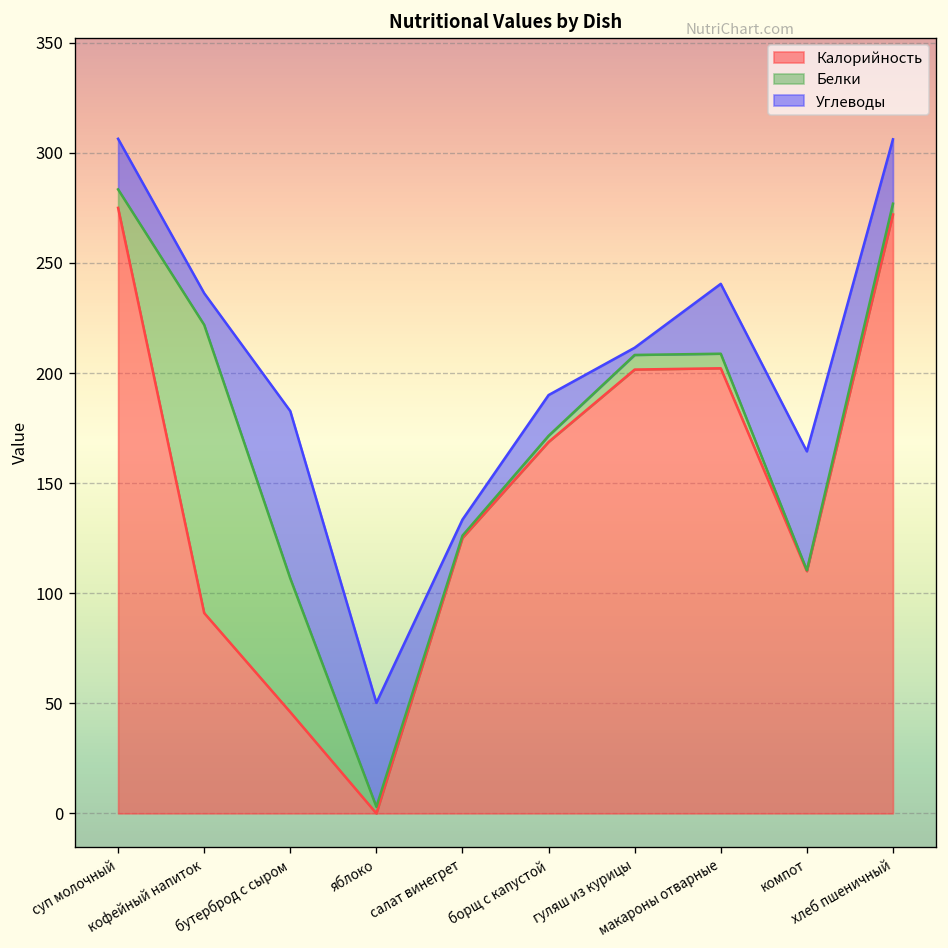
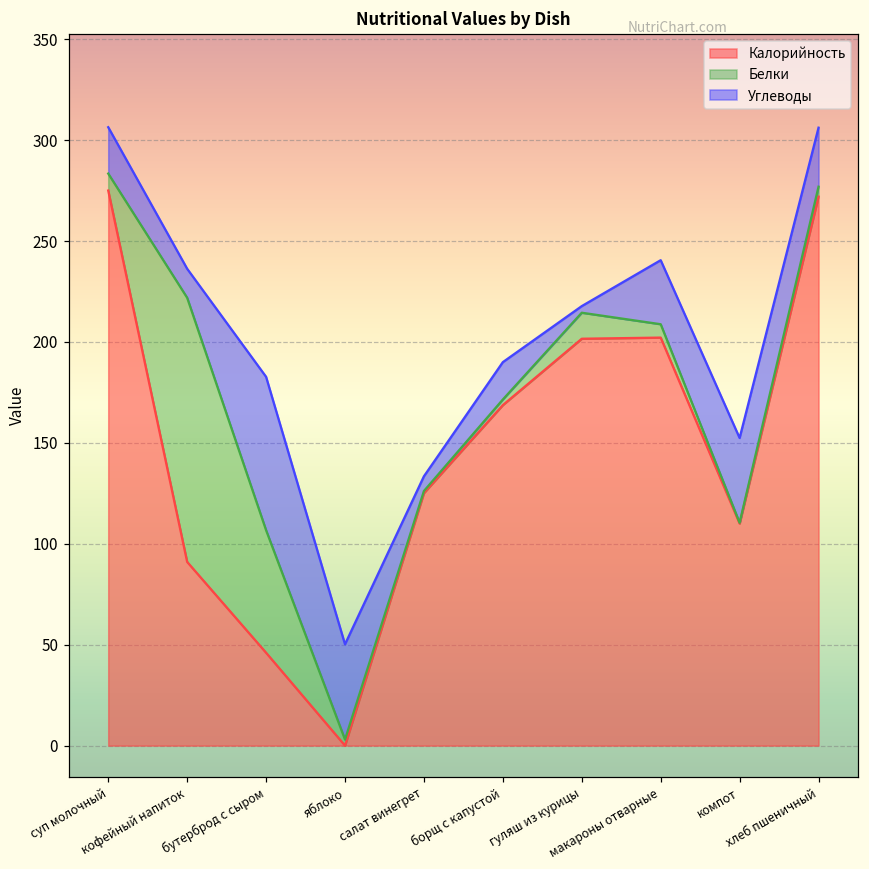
Белки, гуляш из курицы: 7 -> 13
Углеводы, компот: 54 -> 42
